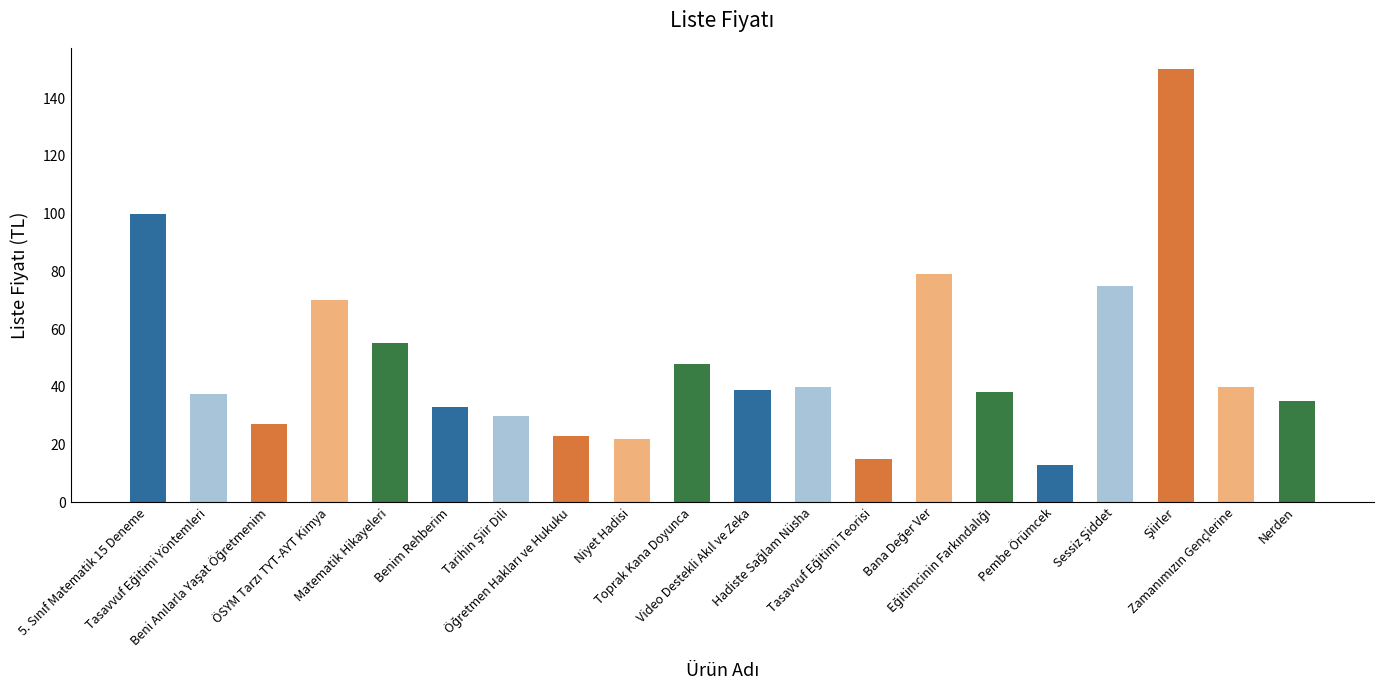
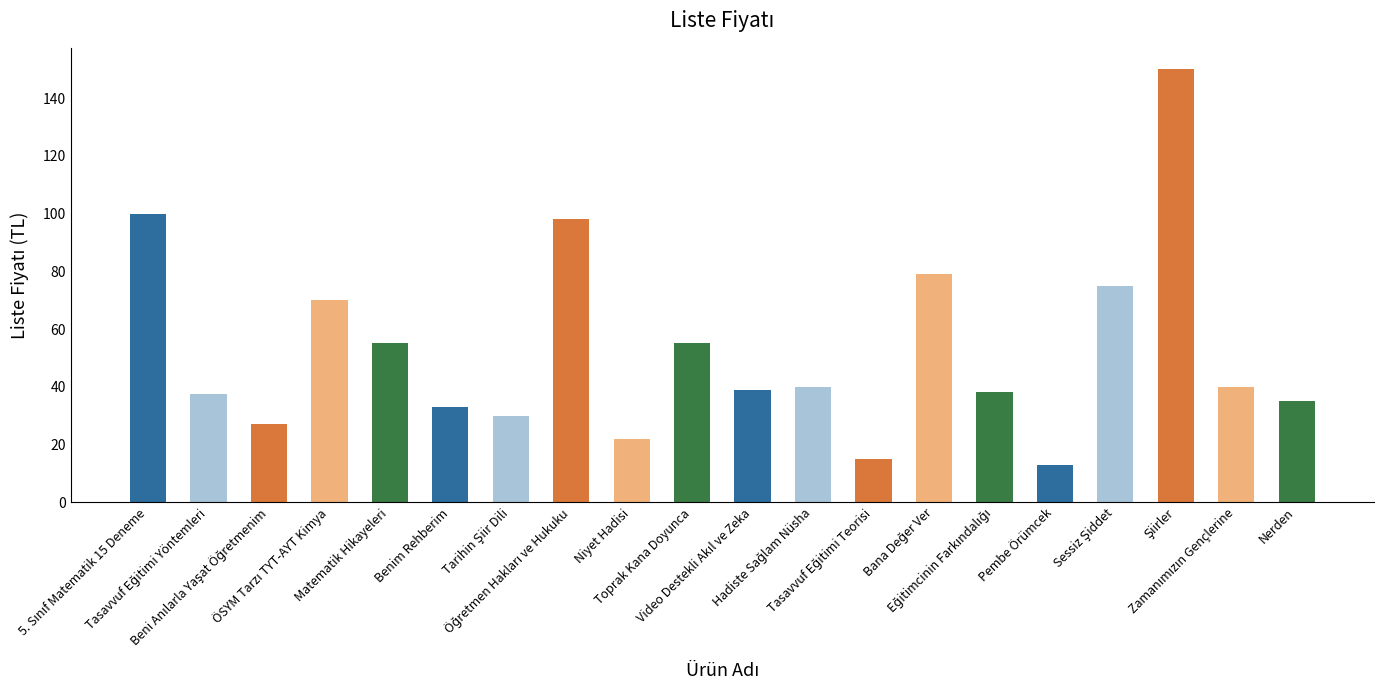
Öğretmen Hakları ve Hukuku: 23 -> 98
Toprak Kana Doyunca: 48 -> 55
